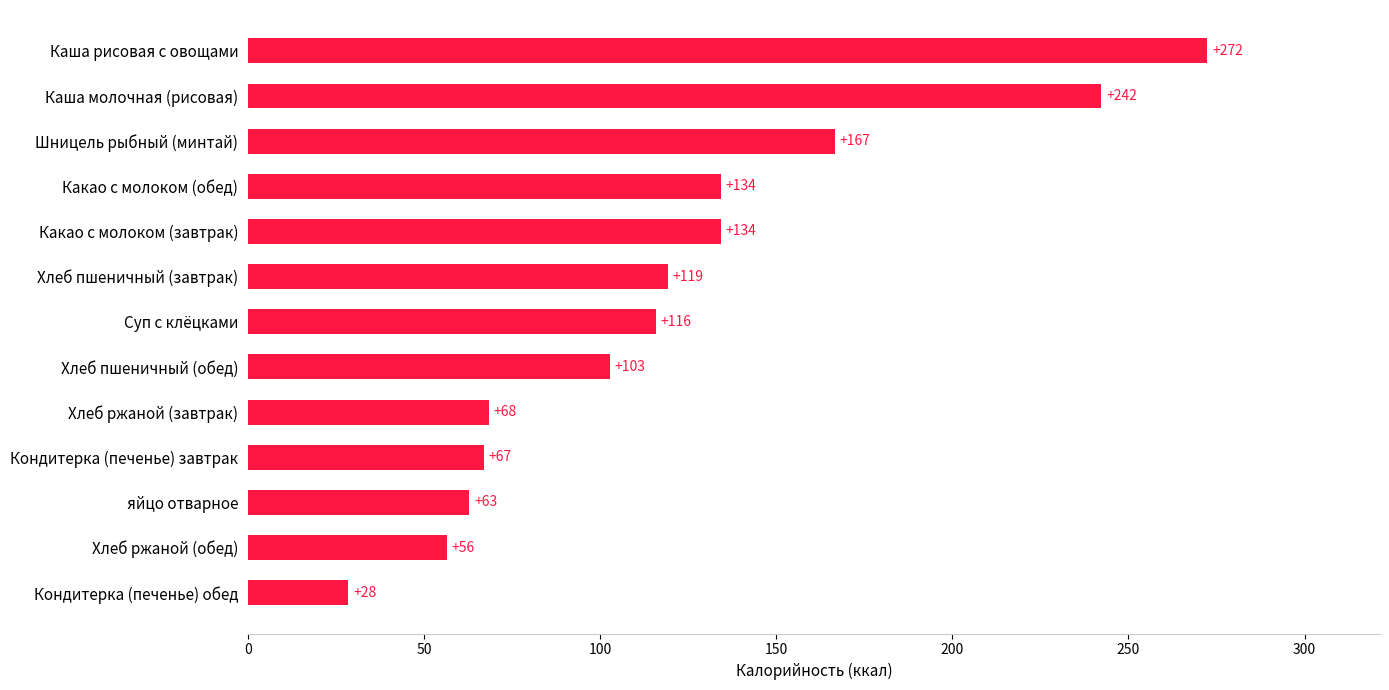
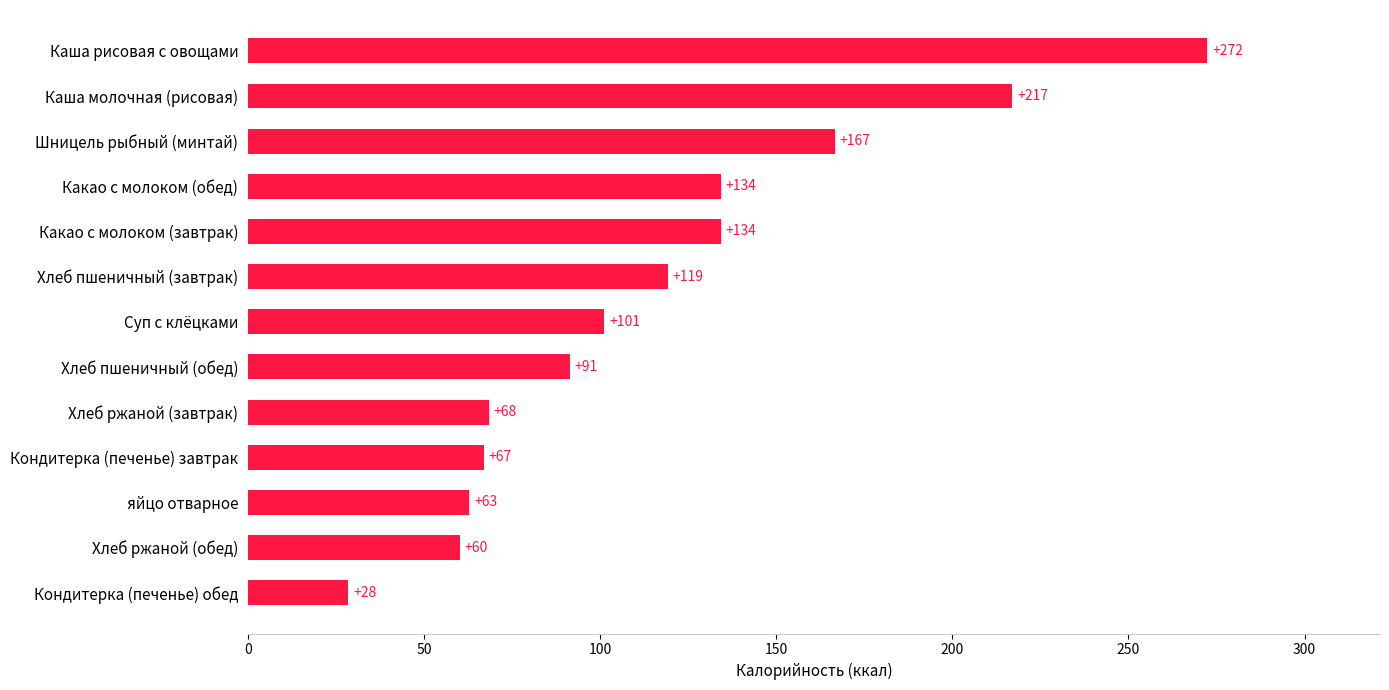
Каша молочная (рисовая): +242 -> +217
Суп с клёцками: +116 -> +101
Хлеб пшеничный (обед): +103 -> +91
Хлеб ржаной (обед): +56 -> +60
